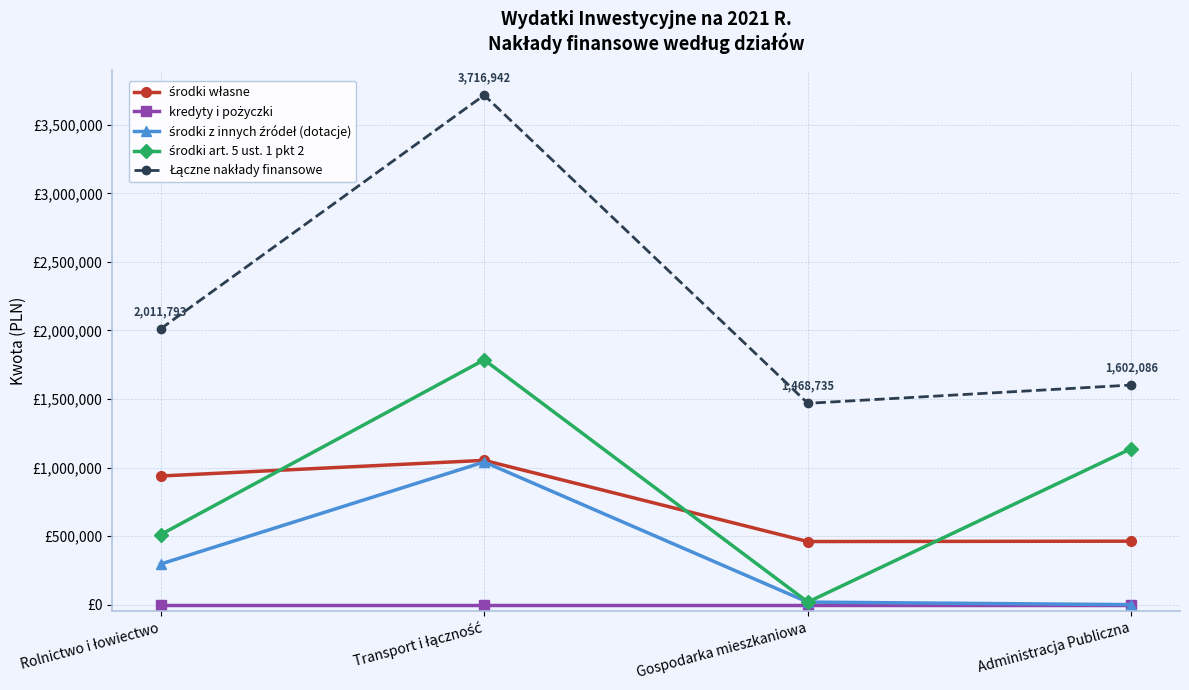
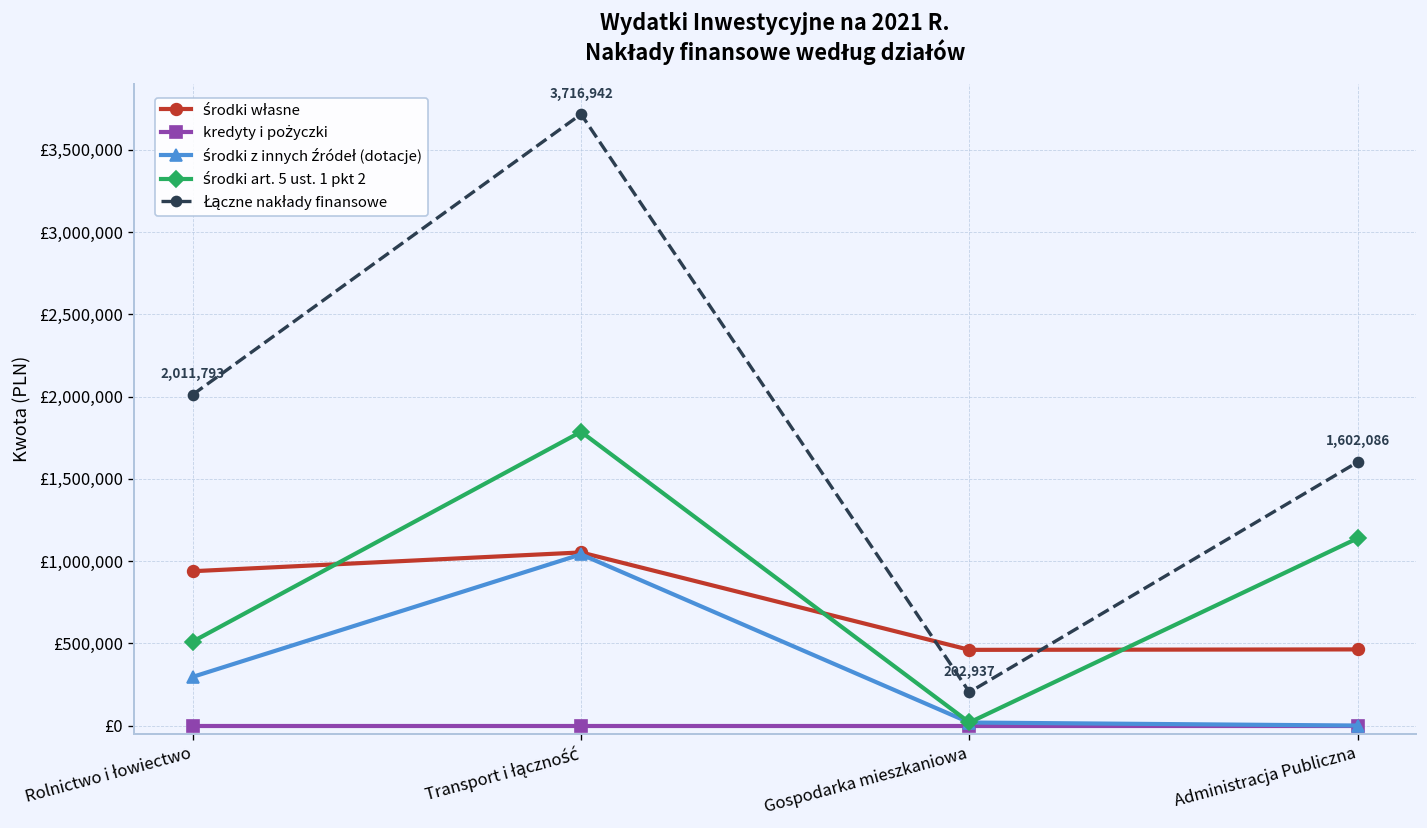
Łączne nakłady finansowe, Gospodarka mieszkaniowa: 1,468,735 -> 202,937
